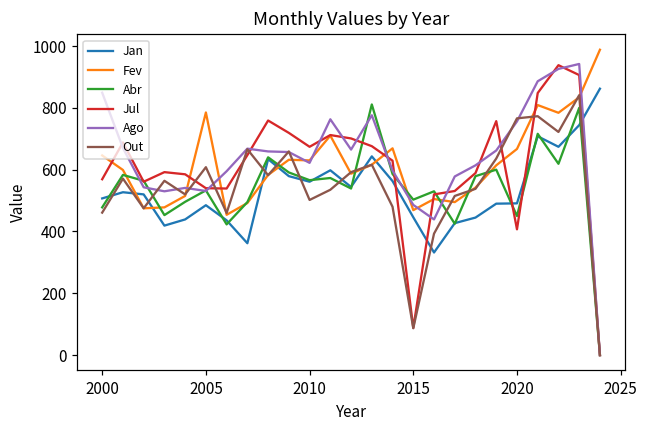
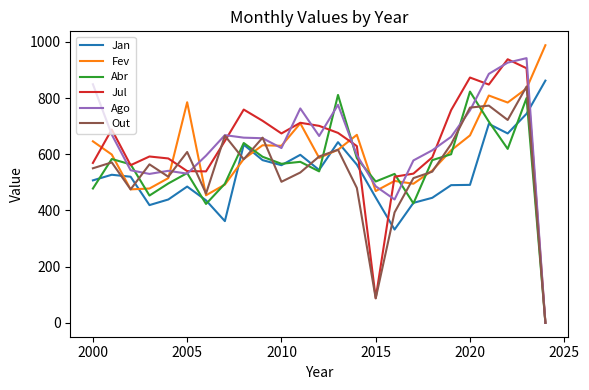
Out, 2000: 460 -> 550
Abr, 2020: 450 -> 820
Jul, 2020: 410 -> 870
